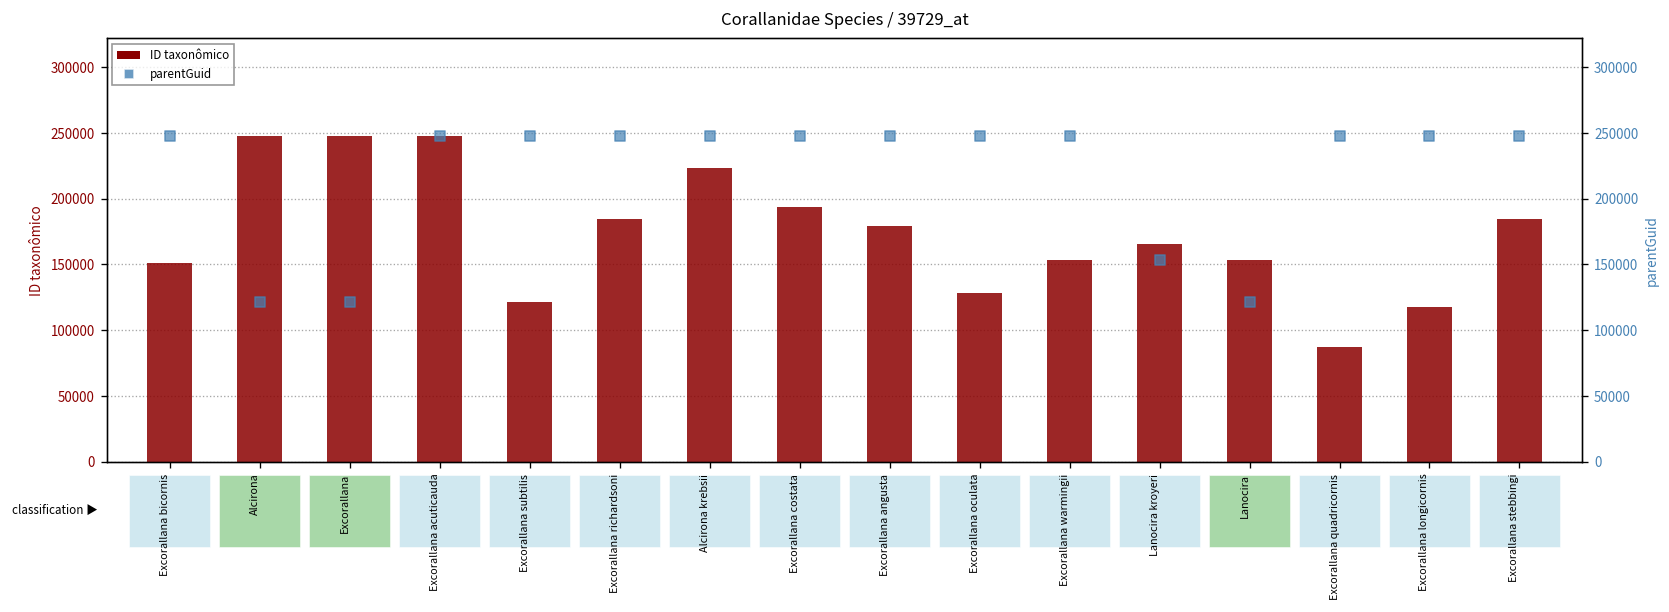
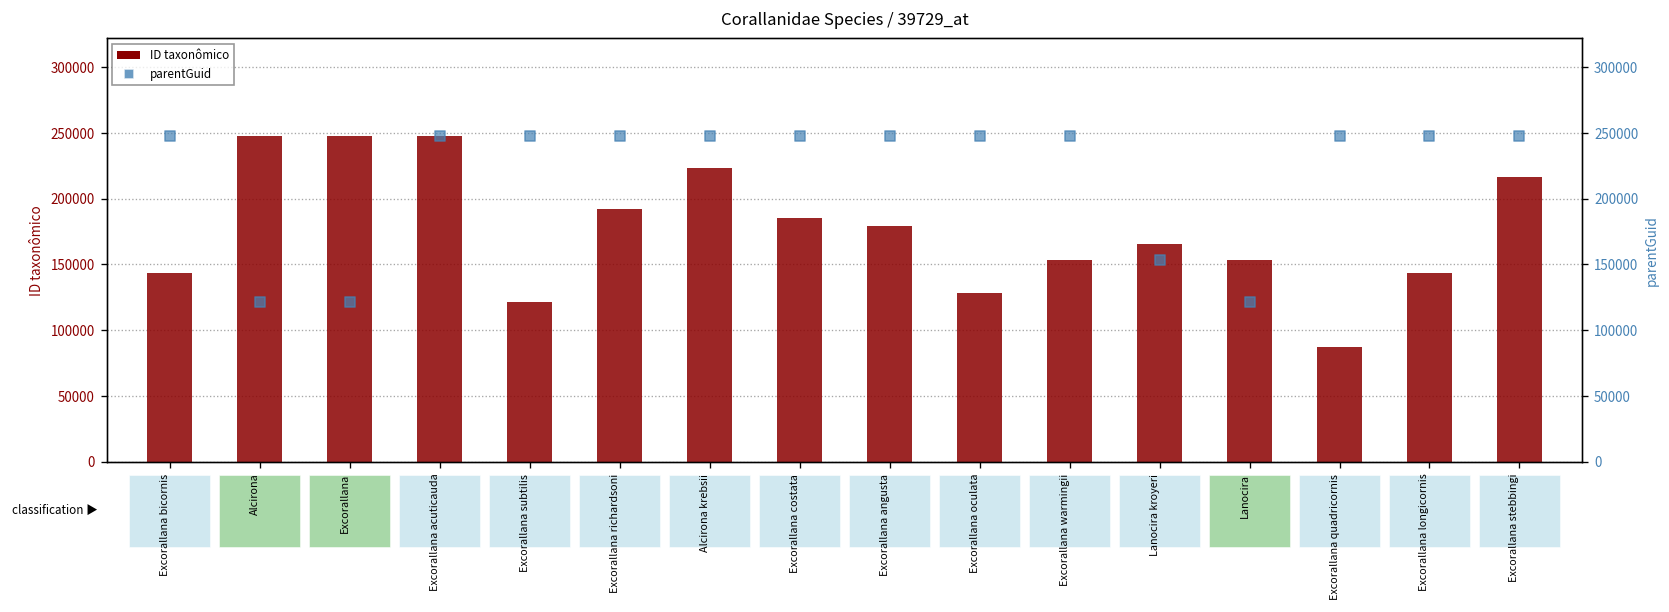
ID taxonômico, Excorallana bicornis: 151000 -> 143000
ID taxonômico, Excorallana richardsoni: 185000 -> 192000
ID taxonômico, Excorallana costata: 193000 -> 185000
ID taxonômico, Excorallana longicornis: 118000 -> 143000
ID taxonômico, Excorallana stebbingi: 185000 -> 217000
